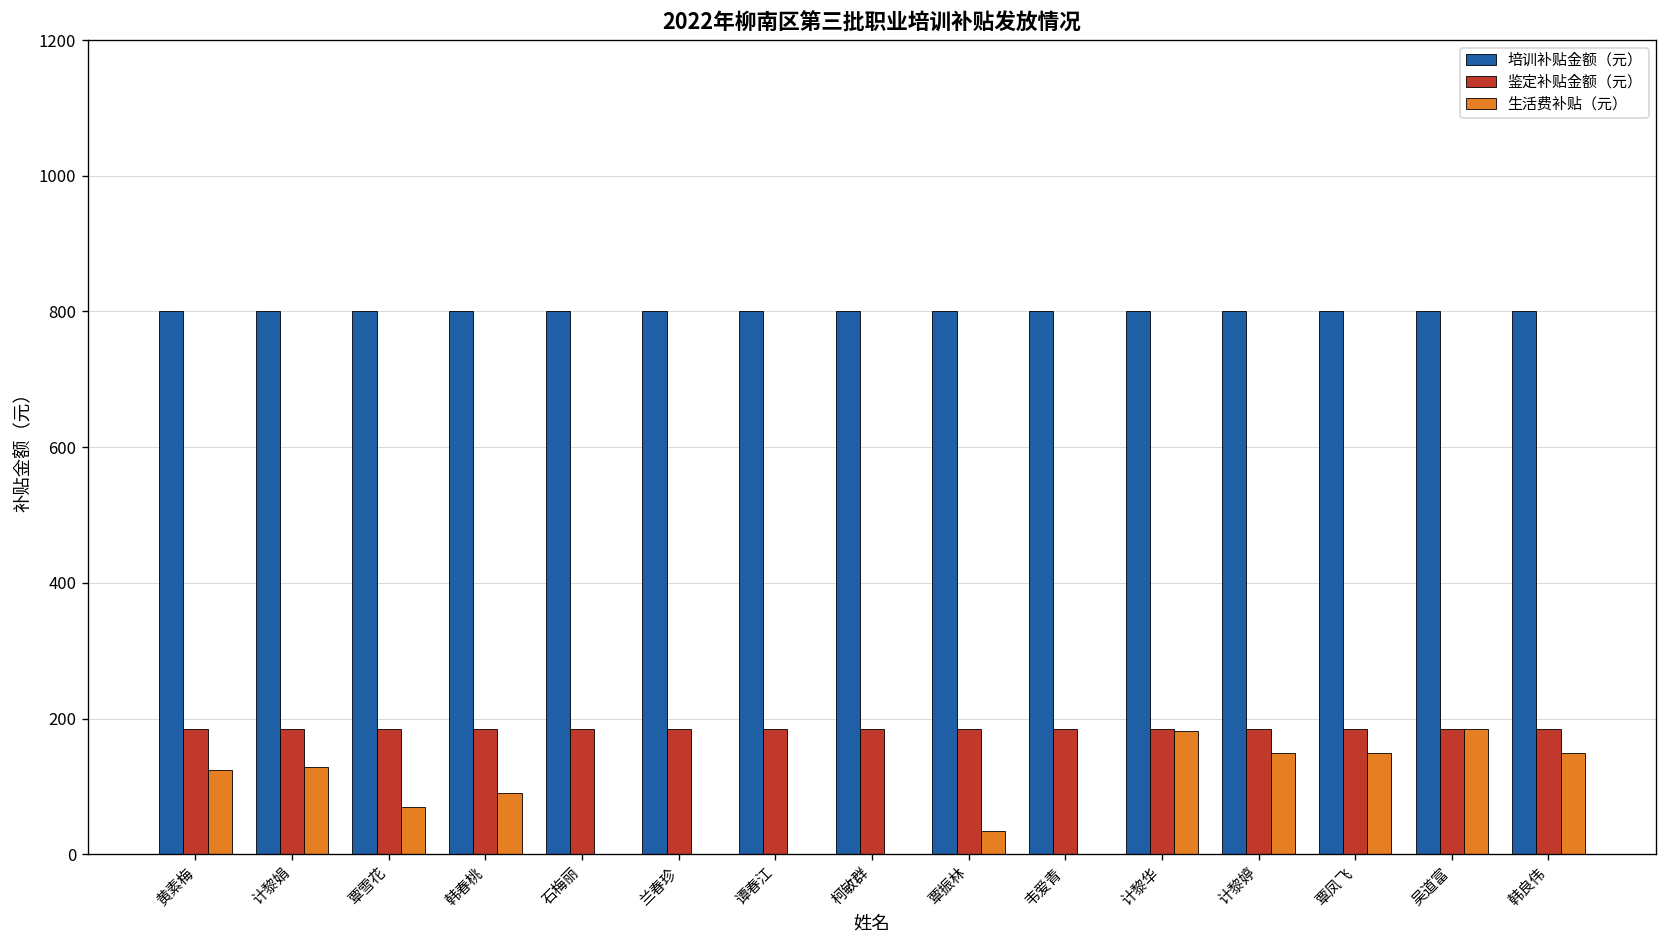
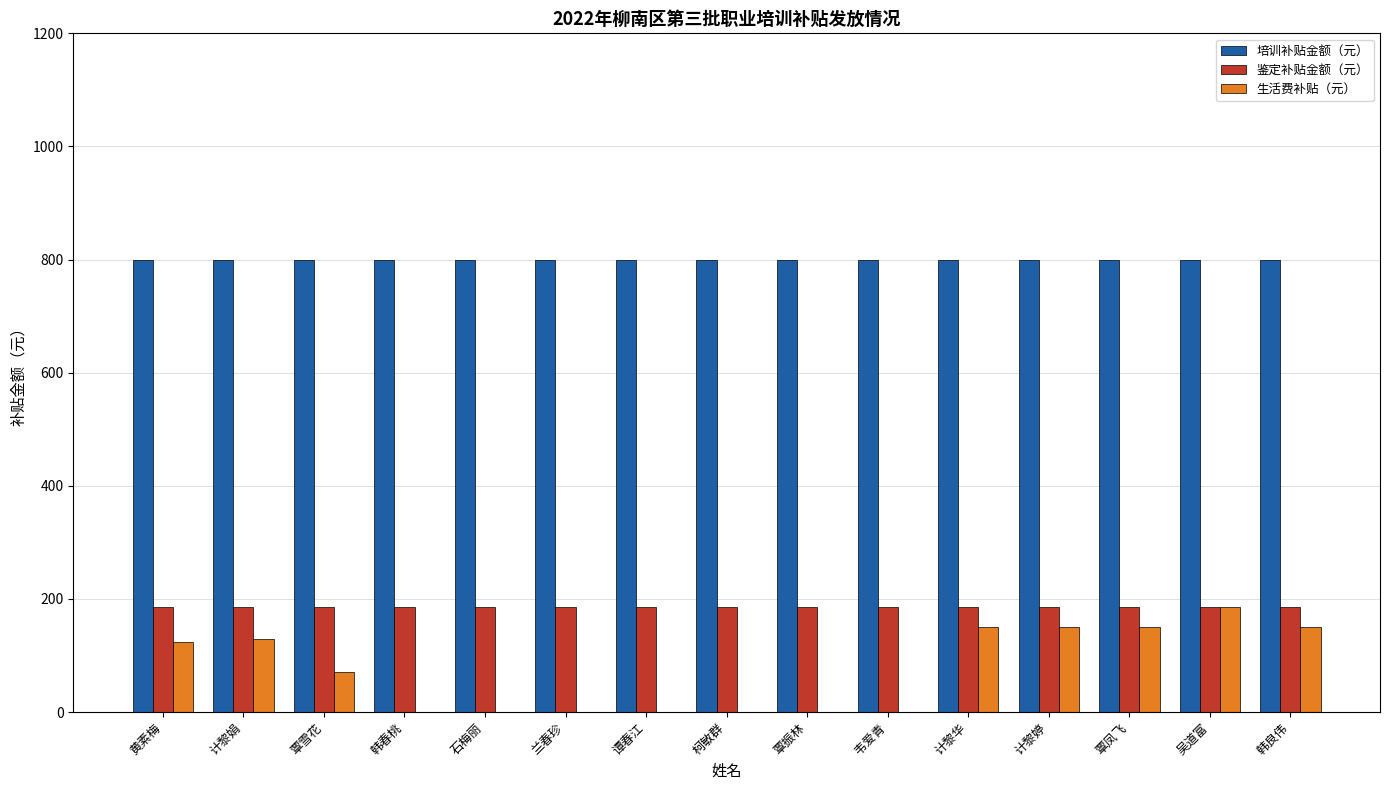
生活费补贴（元）, 韩春桃: 90 -> 0
生活费补贴（元）, 覃振林: 40 -> 0
生活费补贴（元）, 计黎华: 180 -> 150
